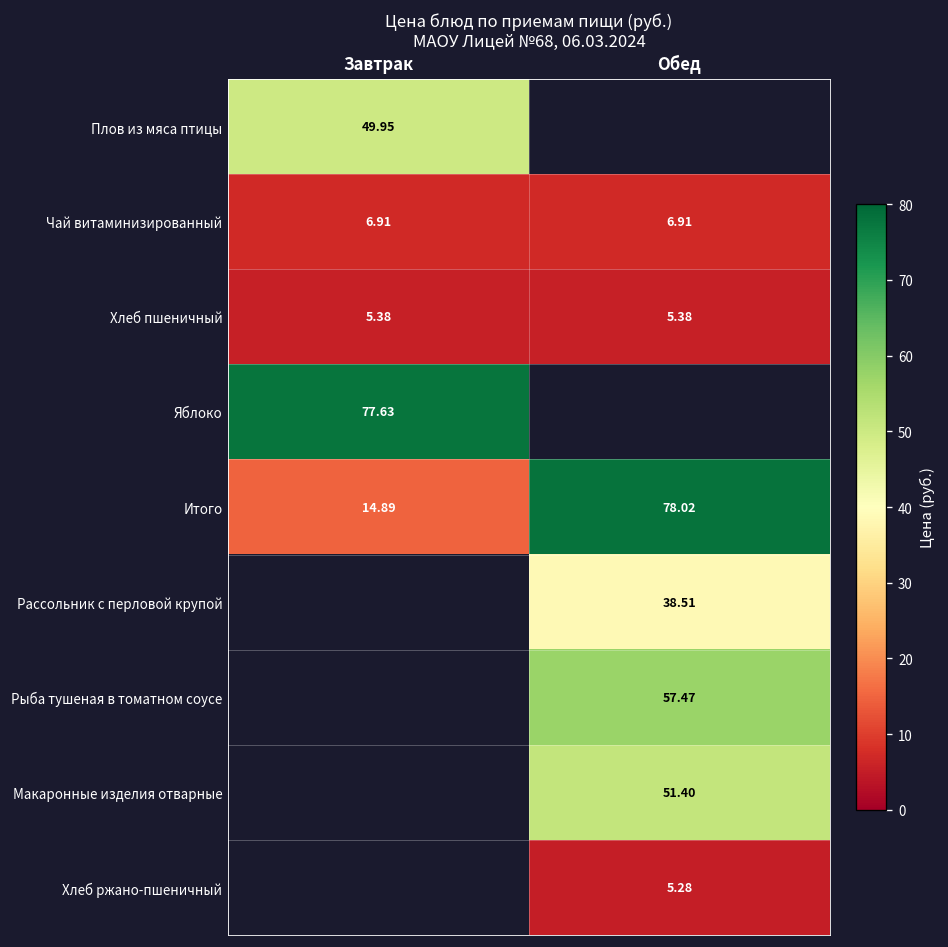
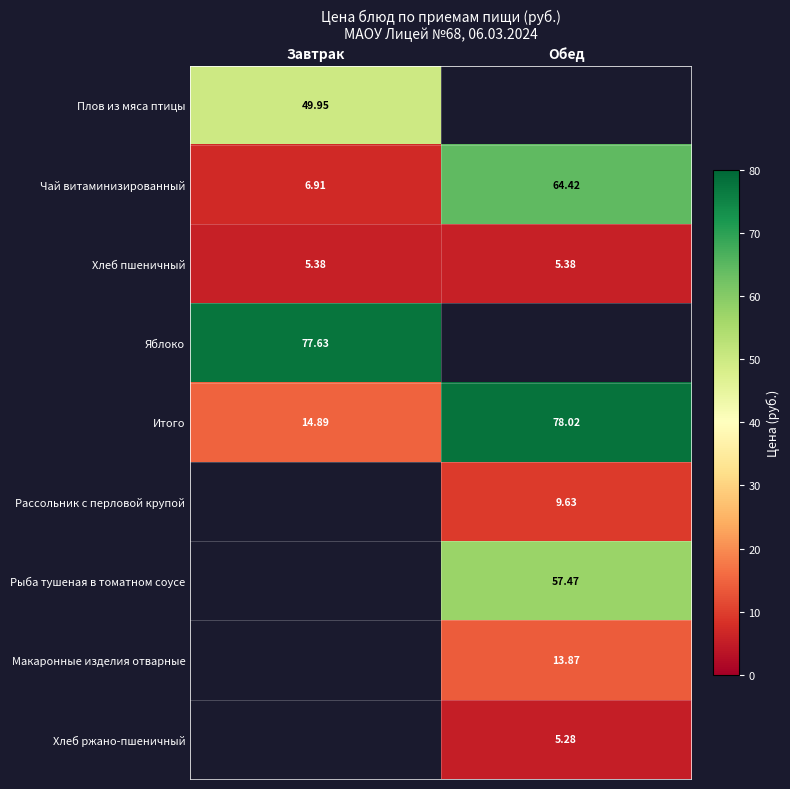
Чай витаминизированный, Обед: 6.91 -> 64.42
Рассольник с перловой крупой, Обед: 38.51 -> 9.63
Макаронные изделия отварные, Обед: 51.40 -> 13.87
